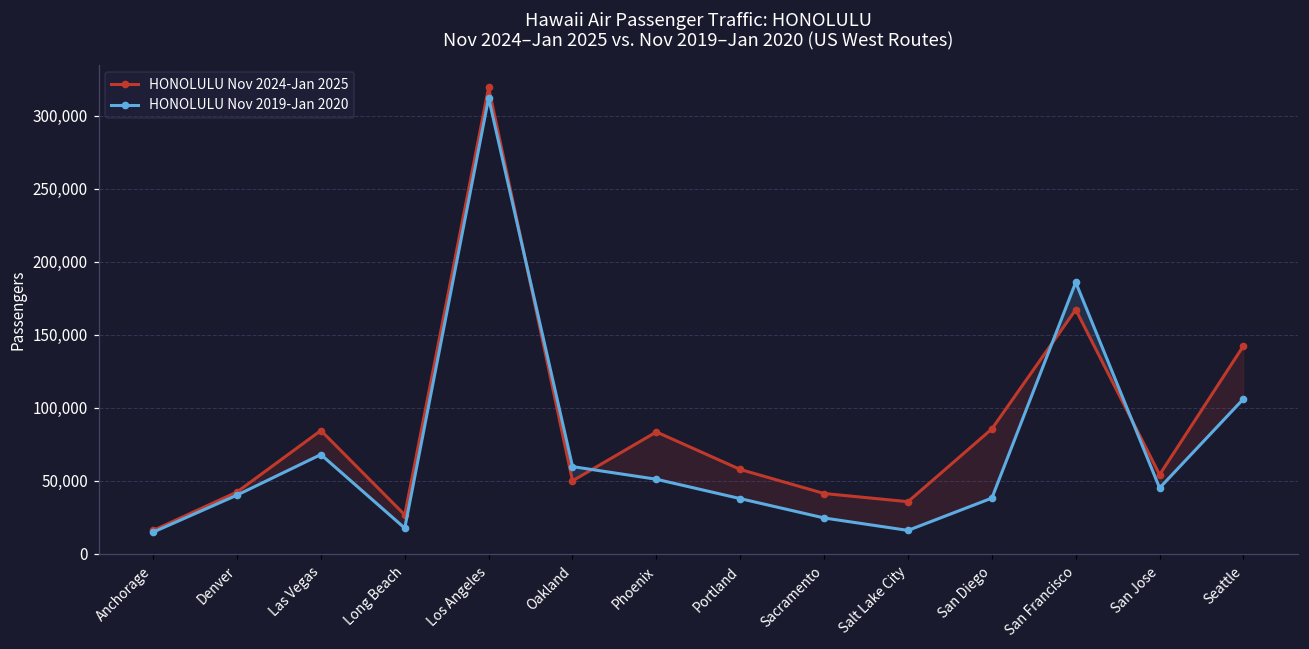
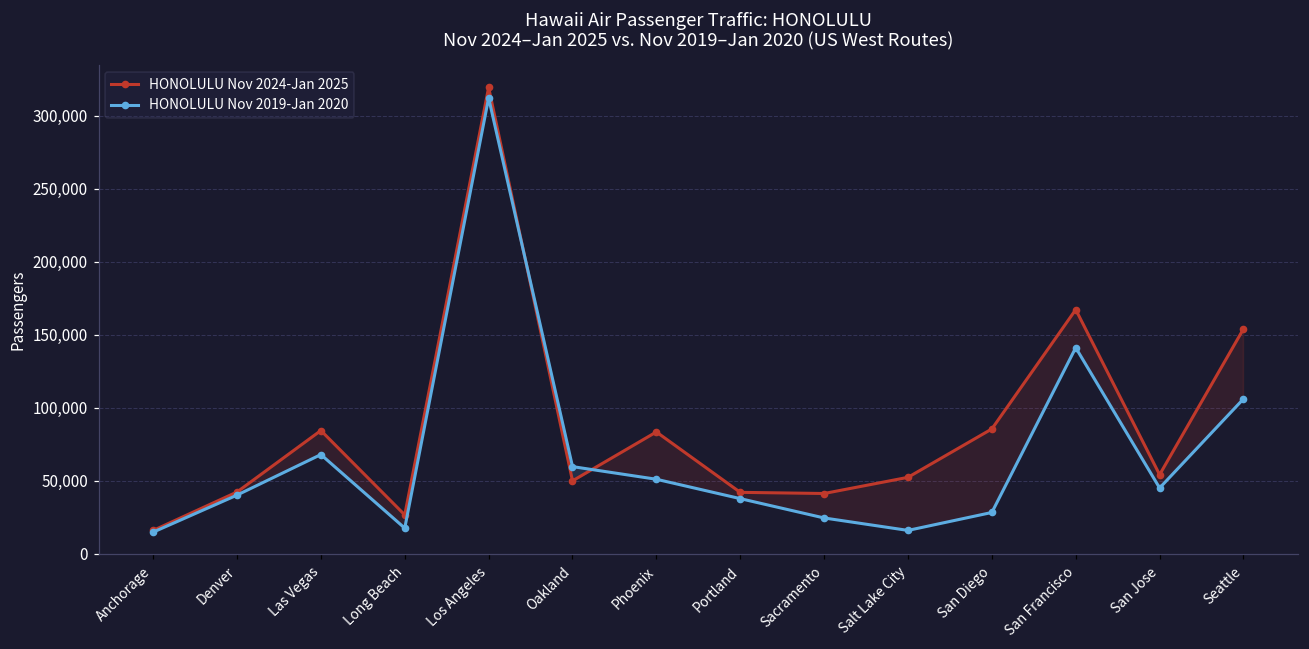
HONOLULU Nov 2024-Jan 2025, Portland: 58,000 -> 42,000
HONOLULU Nov 2024-Jan 2025, Salt Lake City: 36,000 -> 52,000
HONOLULU Nov 2019-Jan 2020, San Diego: 38,000 -> 28,000
HONOLULU Nov 2019-Jan 2020, San Francisco: 186,000 -> 141,000
HONOLULU Nov 2024-Jan 2025, Seattle: 142,000 -> 154,000
